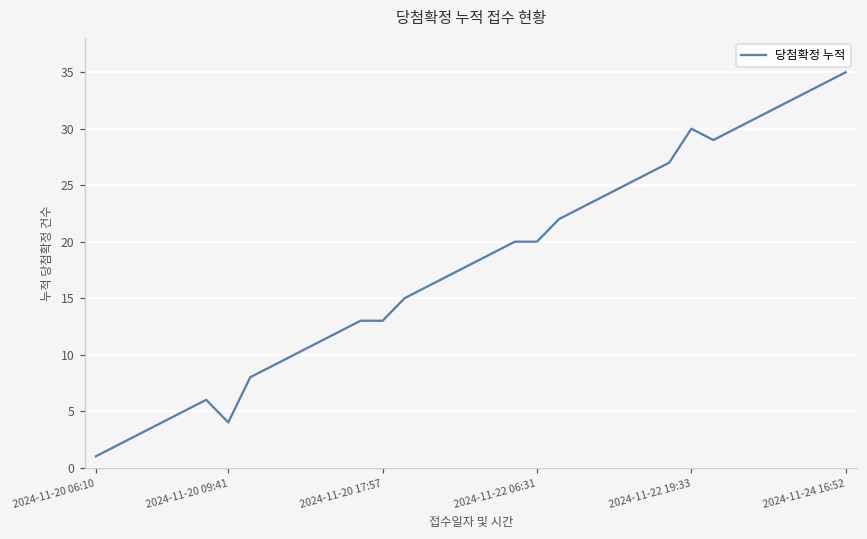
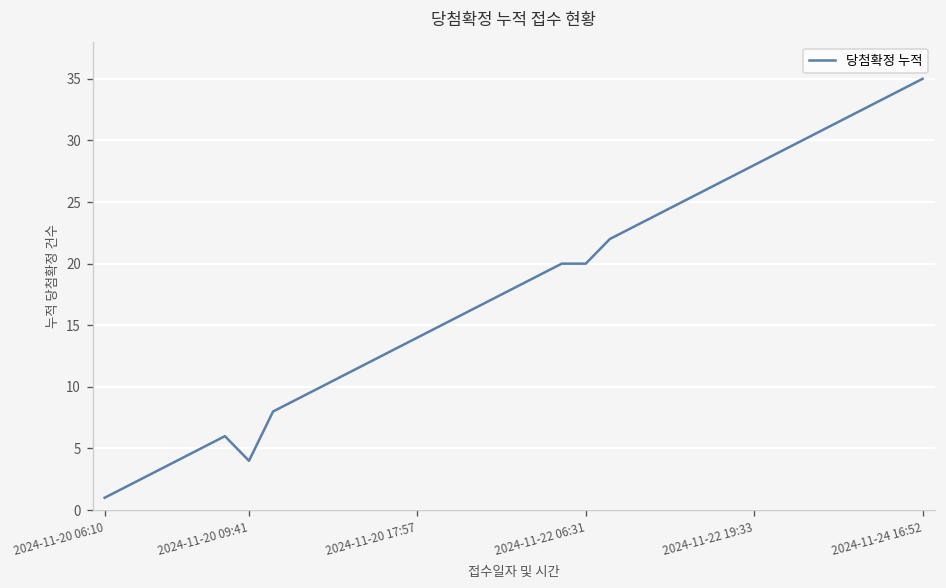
2024-11-20 17:57: 13 -> 14
2024-11-22 19:33: 30 -> 28
